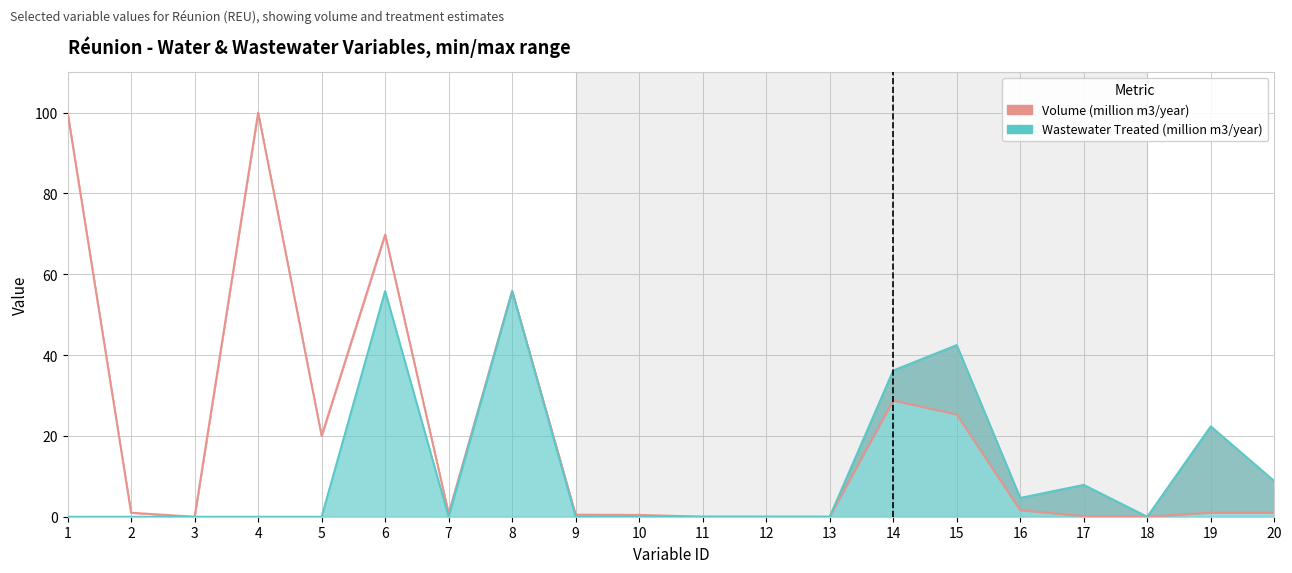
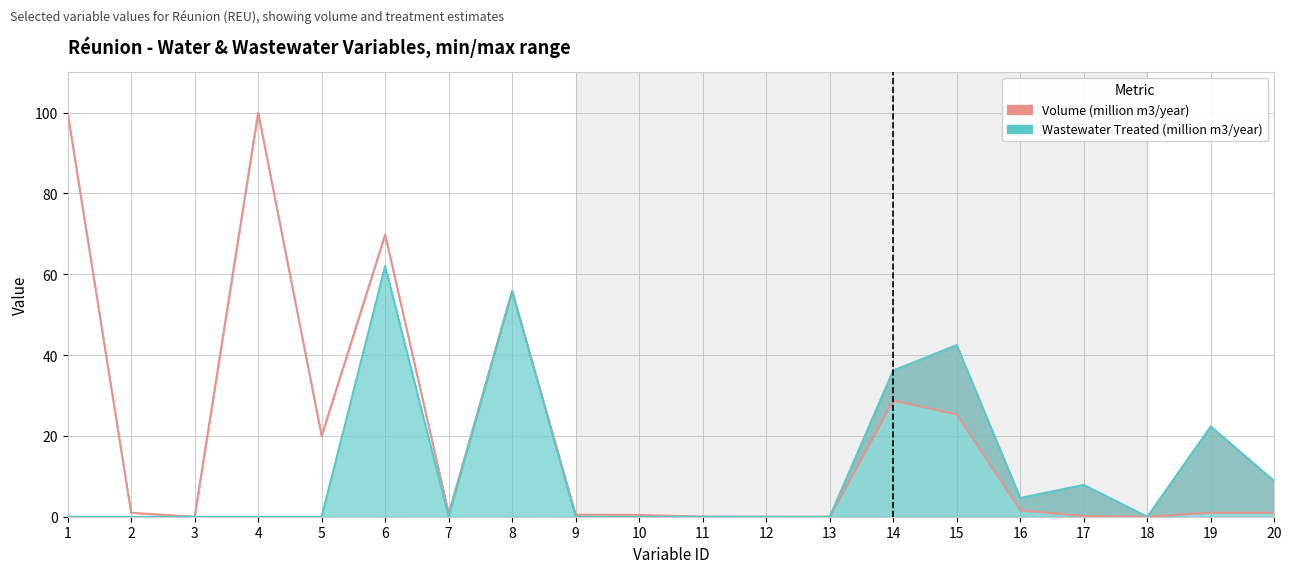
Wastewater Treated (million m3/year), 6: 56 -> 62
